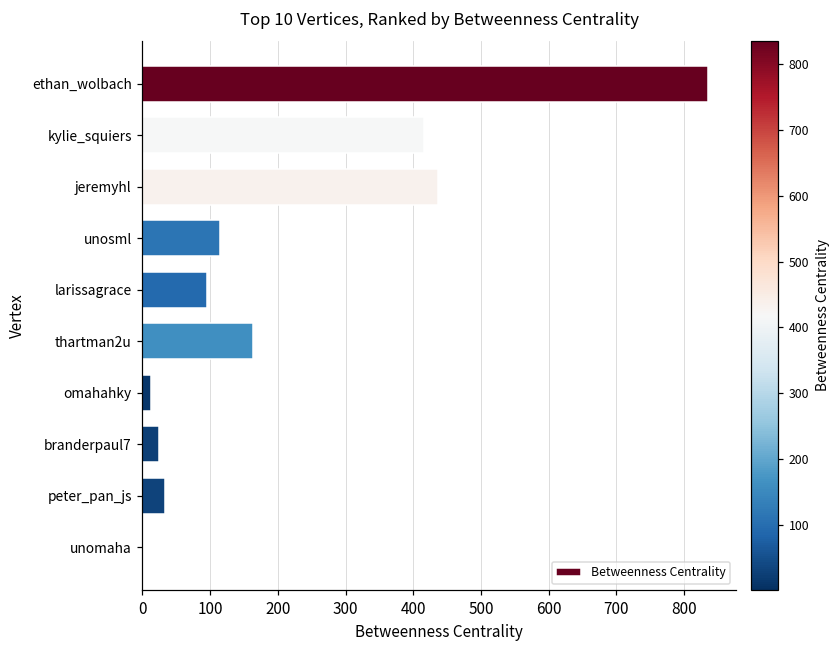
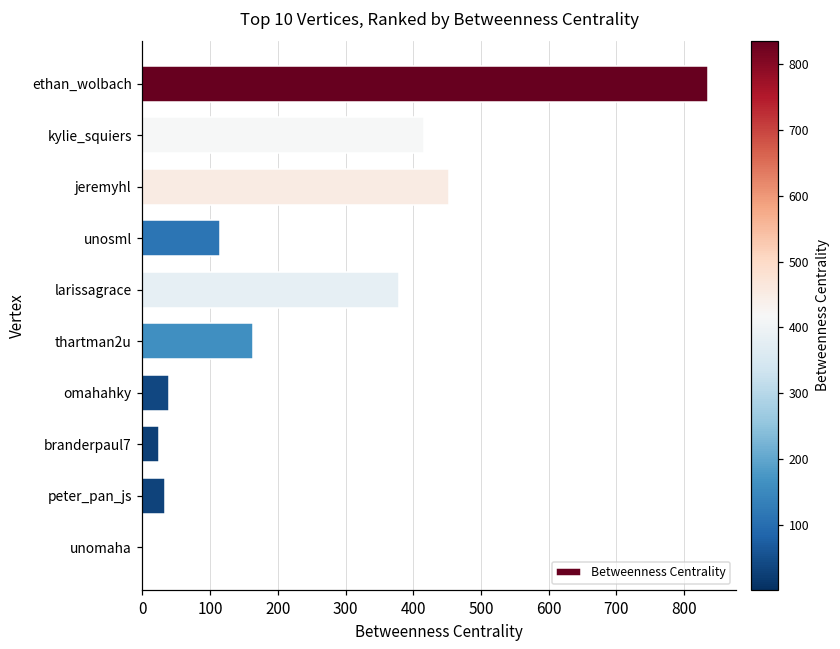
jeremyhl: 440 -> 450
larissagrace: 90 -> 380
omahahky: 10 -> 40
